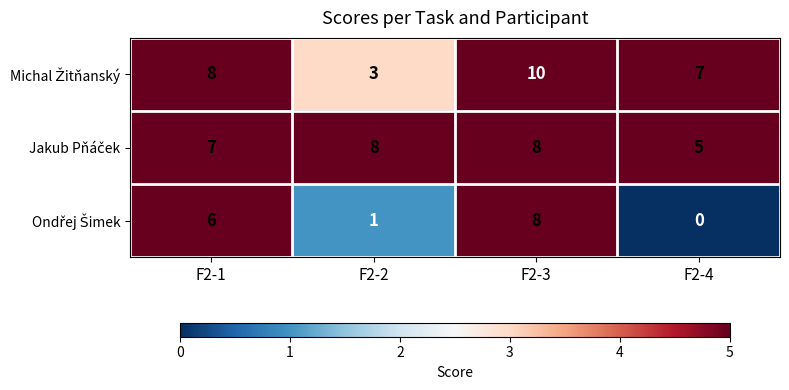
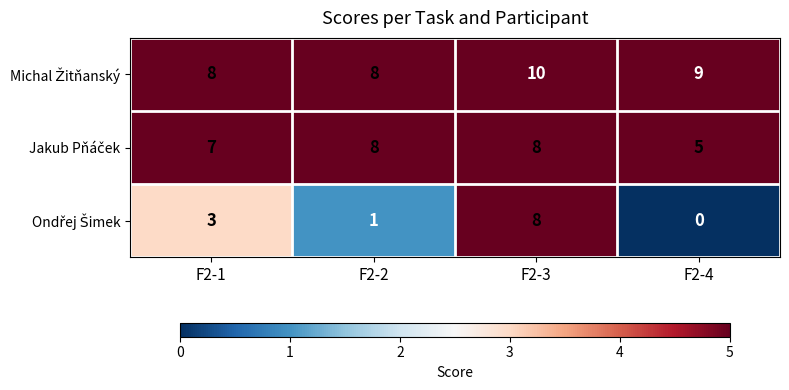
Michal Žitňanský, F2-2: 3 -> 8
Michal Žitňanský, F2-4: 7 -> 9
Ondřej Šimek, F2-1: 6 -> 3
